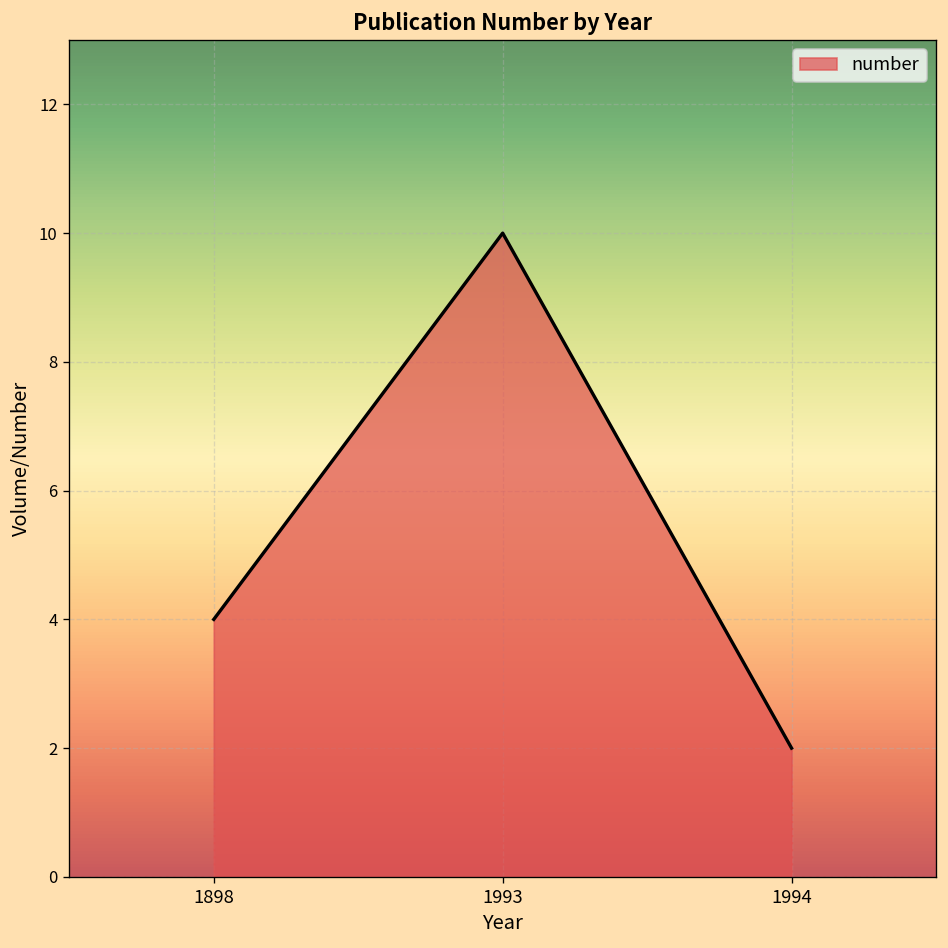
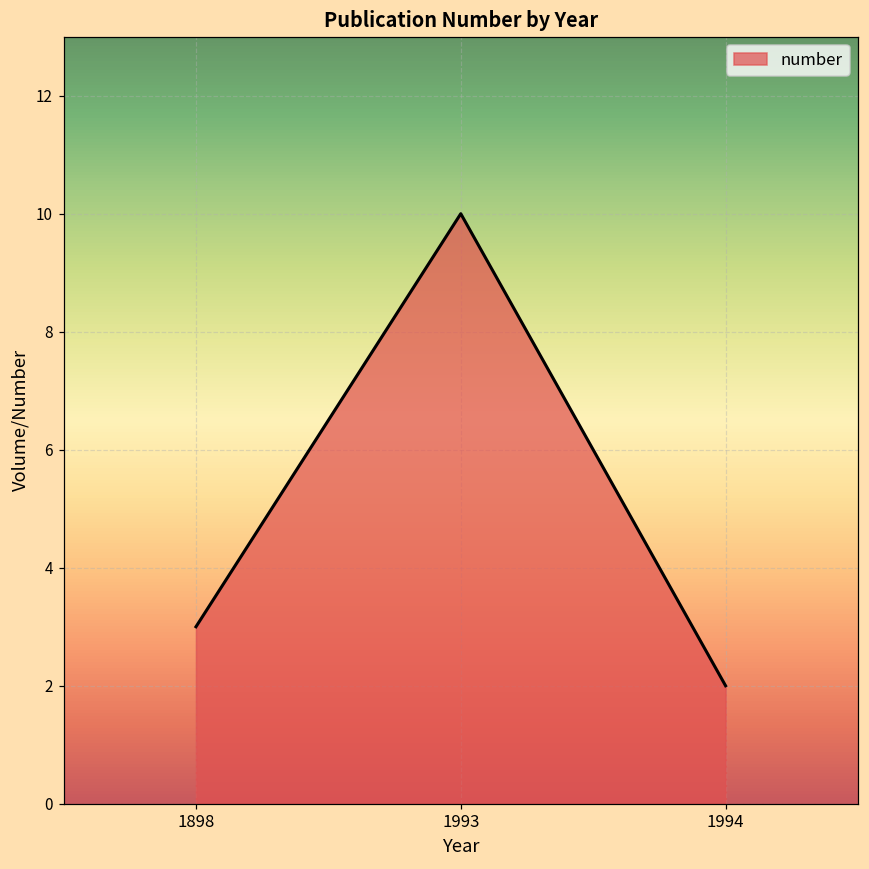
1898: 4 -> 3
